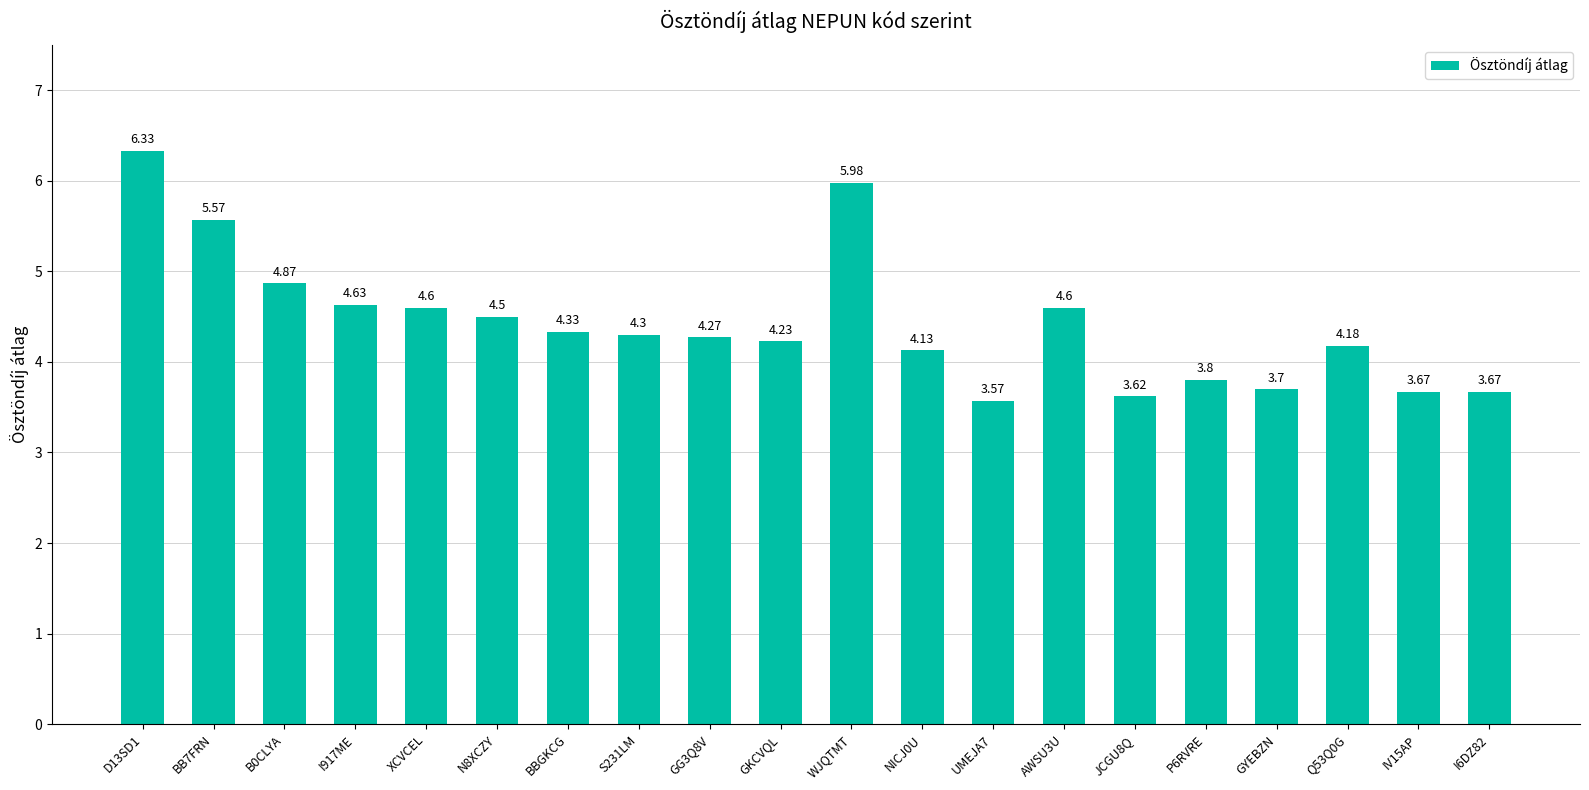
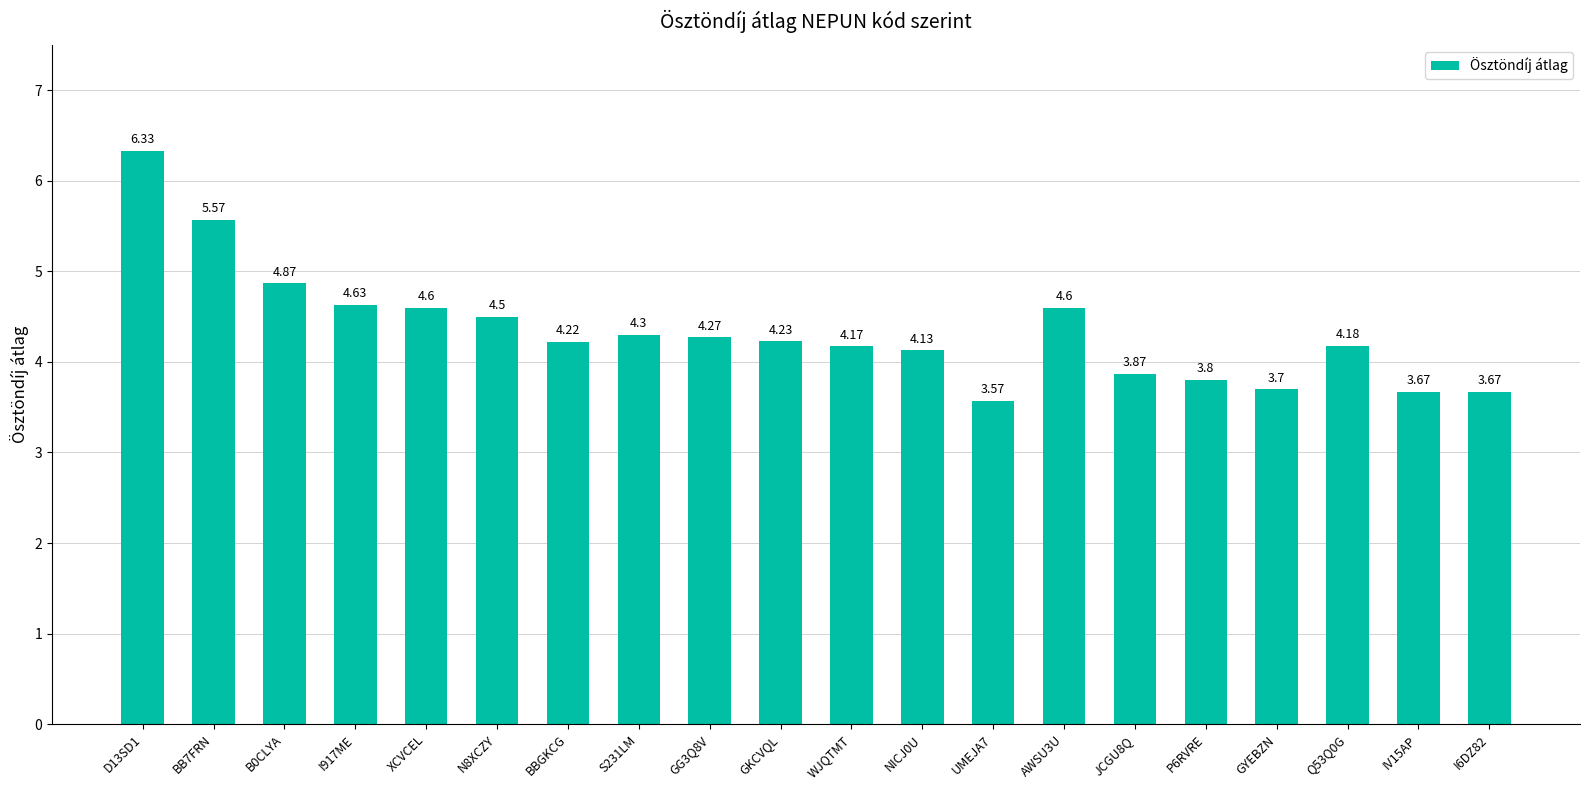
BBGKCG: 4.33 -> 4.22
WJQTMT: 5.98 -> 4.17
JCGU8Q: 3.62 -> 3.87
